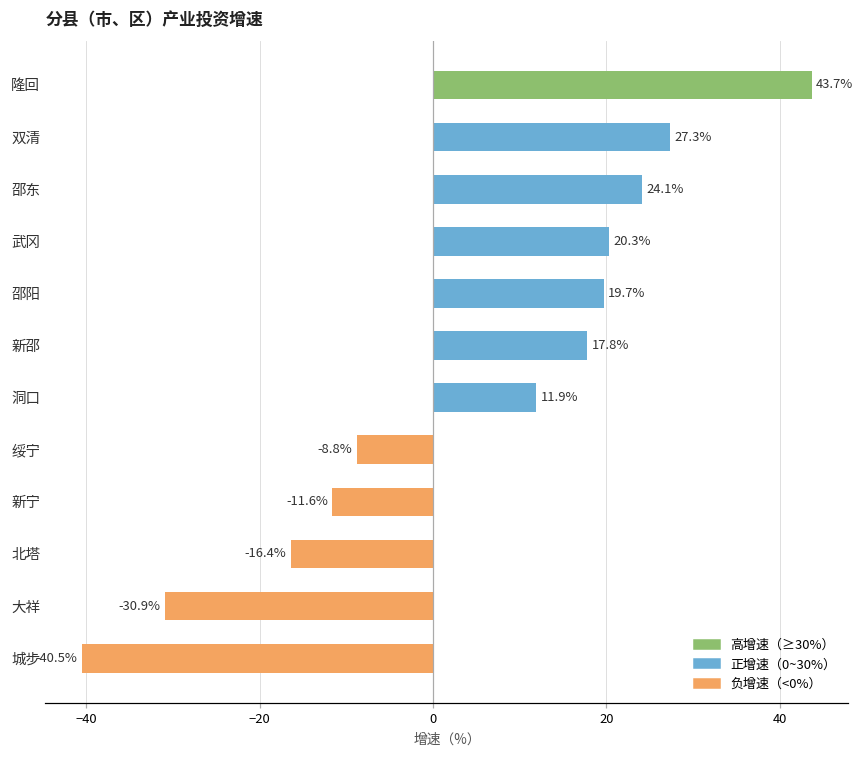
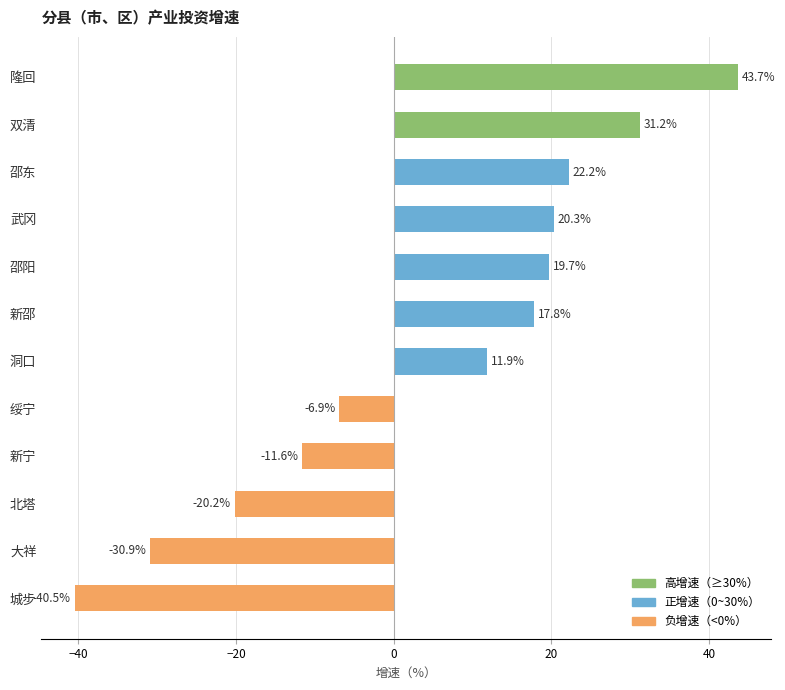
双清: 27.3% -> 31.2%
邵东: 24.1% -> 22.2%
绥宁: -8.8% -> -6.9%
北塔: -16.4% -> -20.2%
